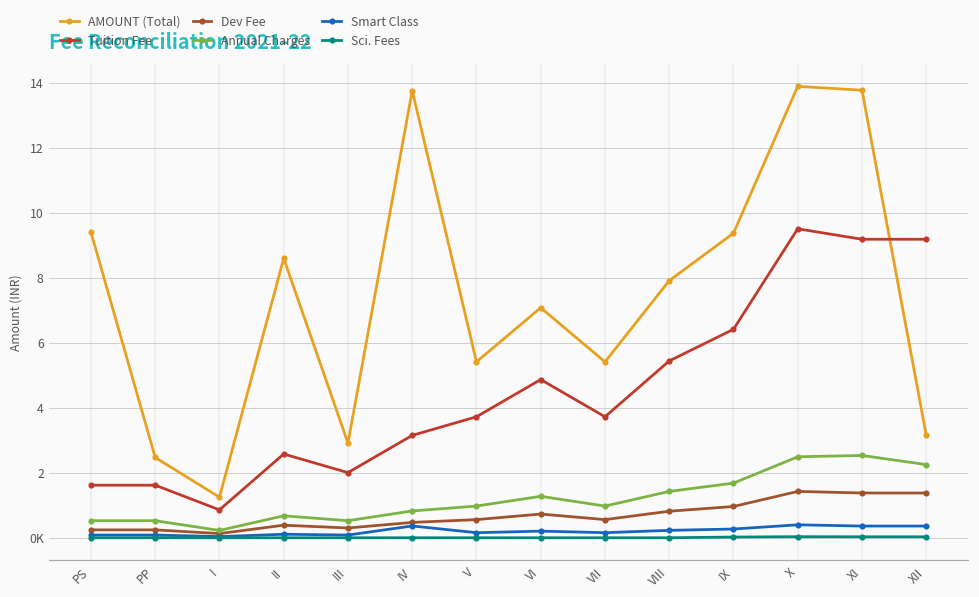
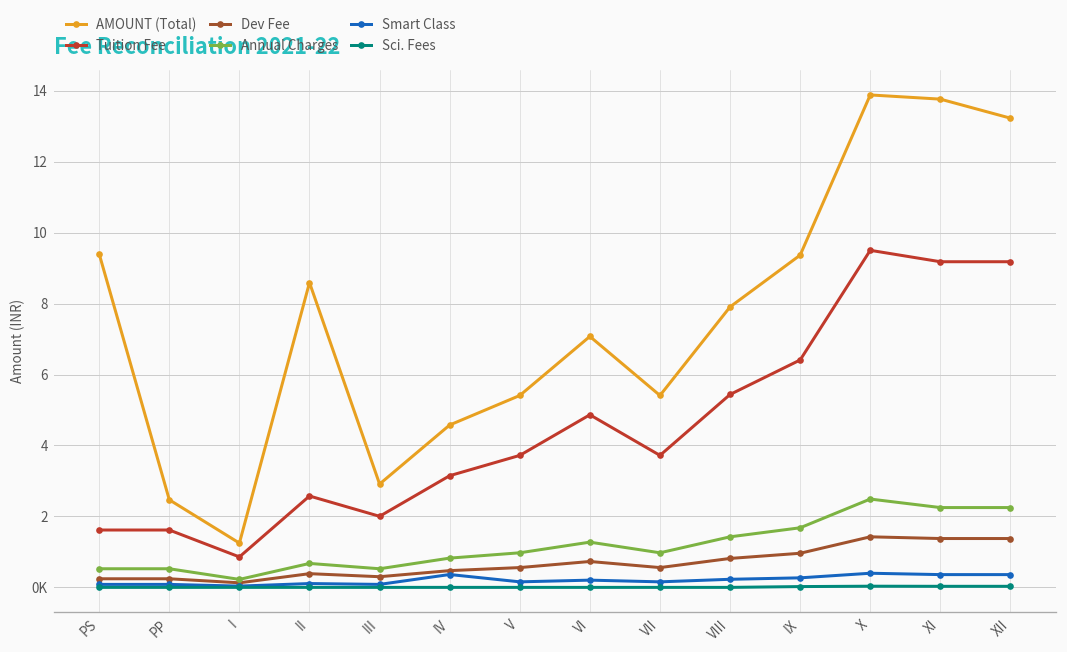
AMOUNT (Total), IV: 13.8 -> 4.6
Annual Charges, XI: 2.5 -> 2.3
AMOUNT (Total), XII: 3.2 -> 13.2
